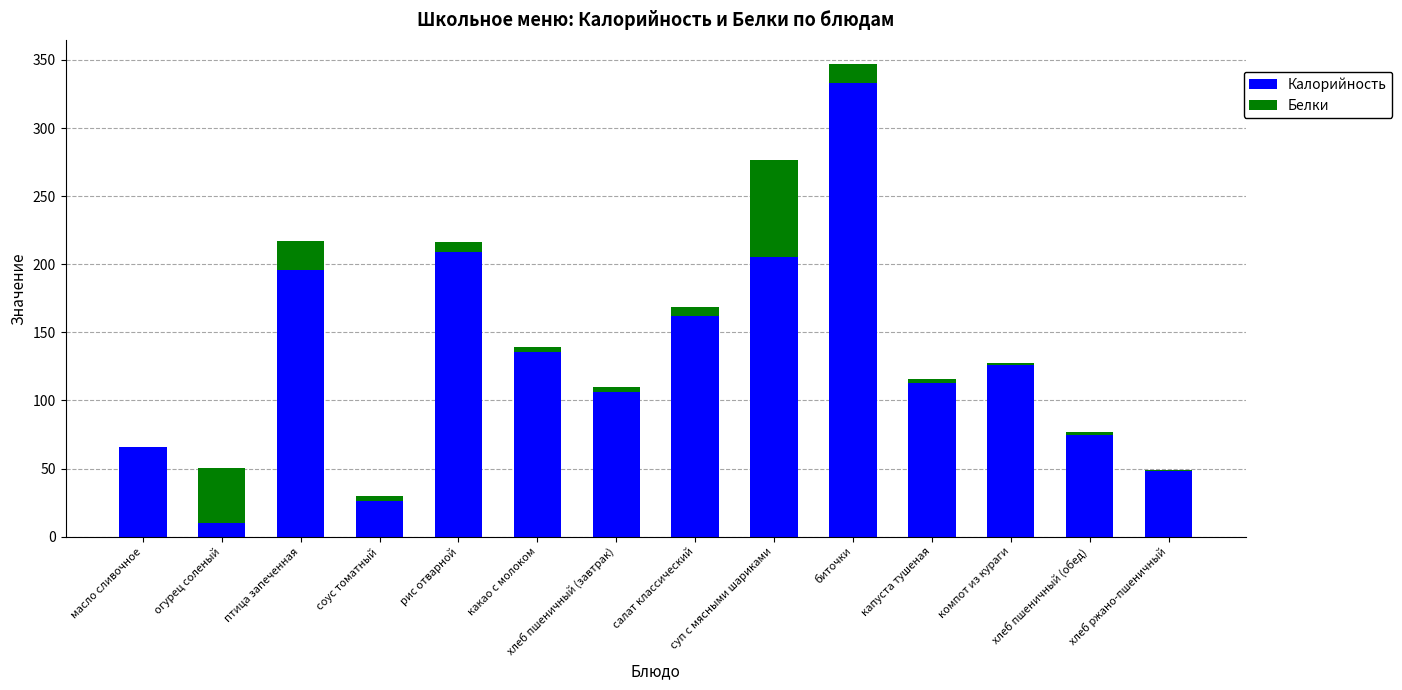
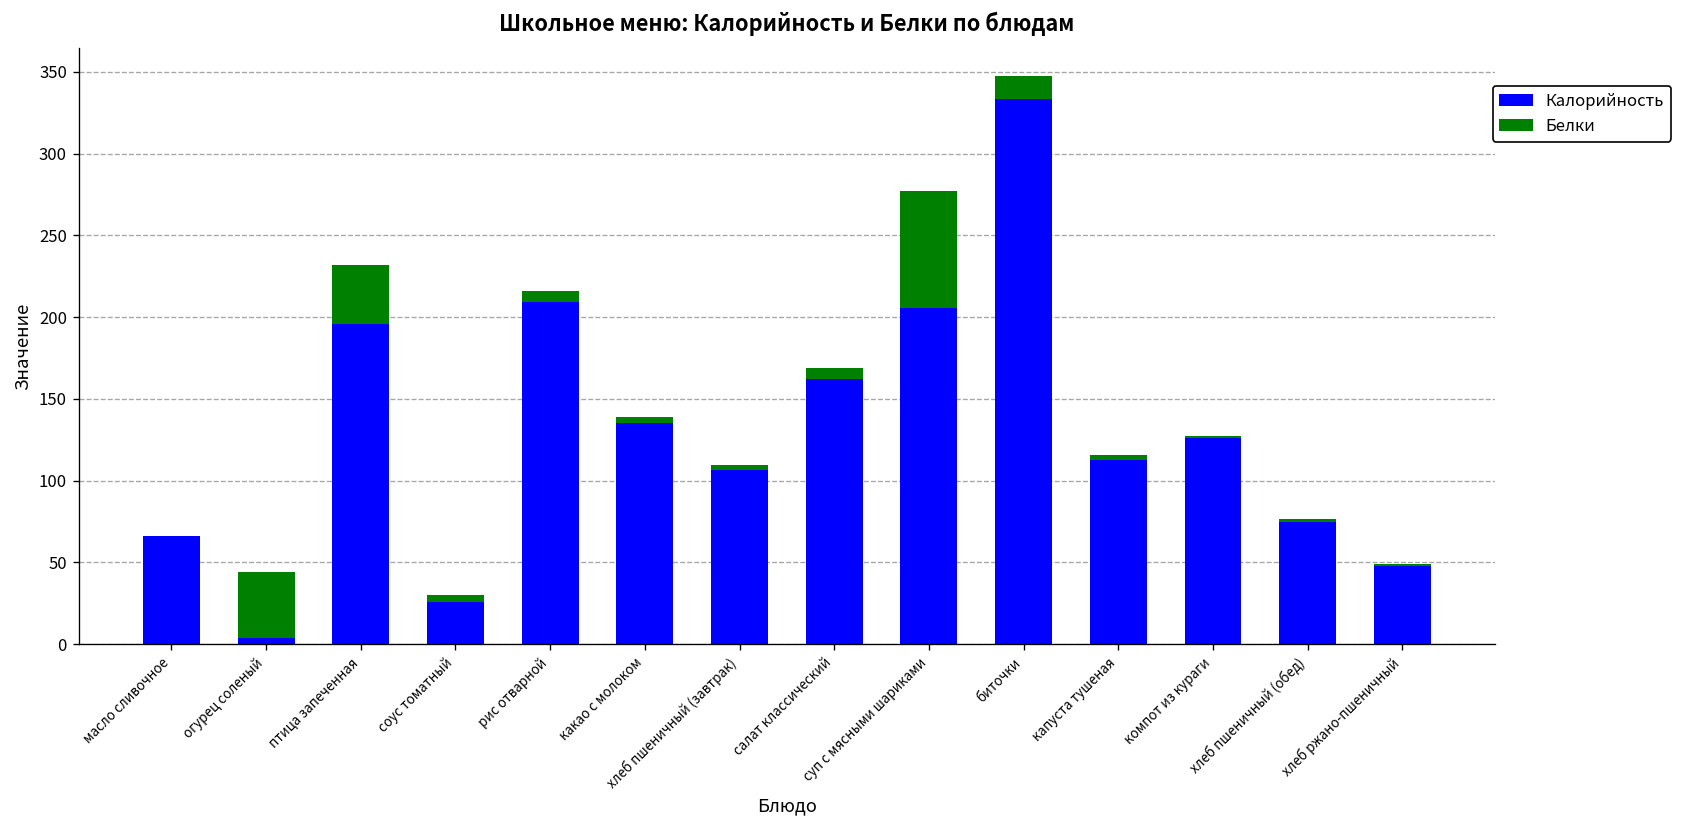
Калорийность, огурец соленый: 10 -> 4
Белки, птица запеченная: 21 -> 36
